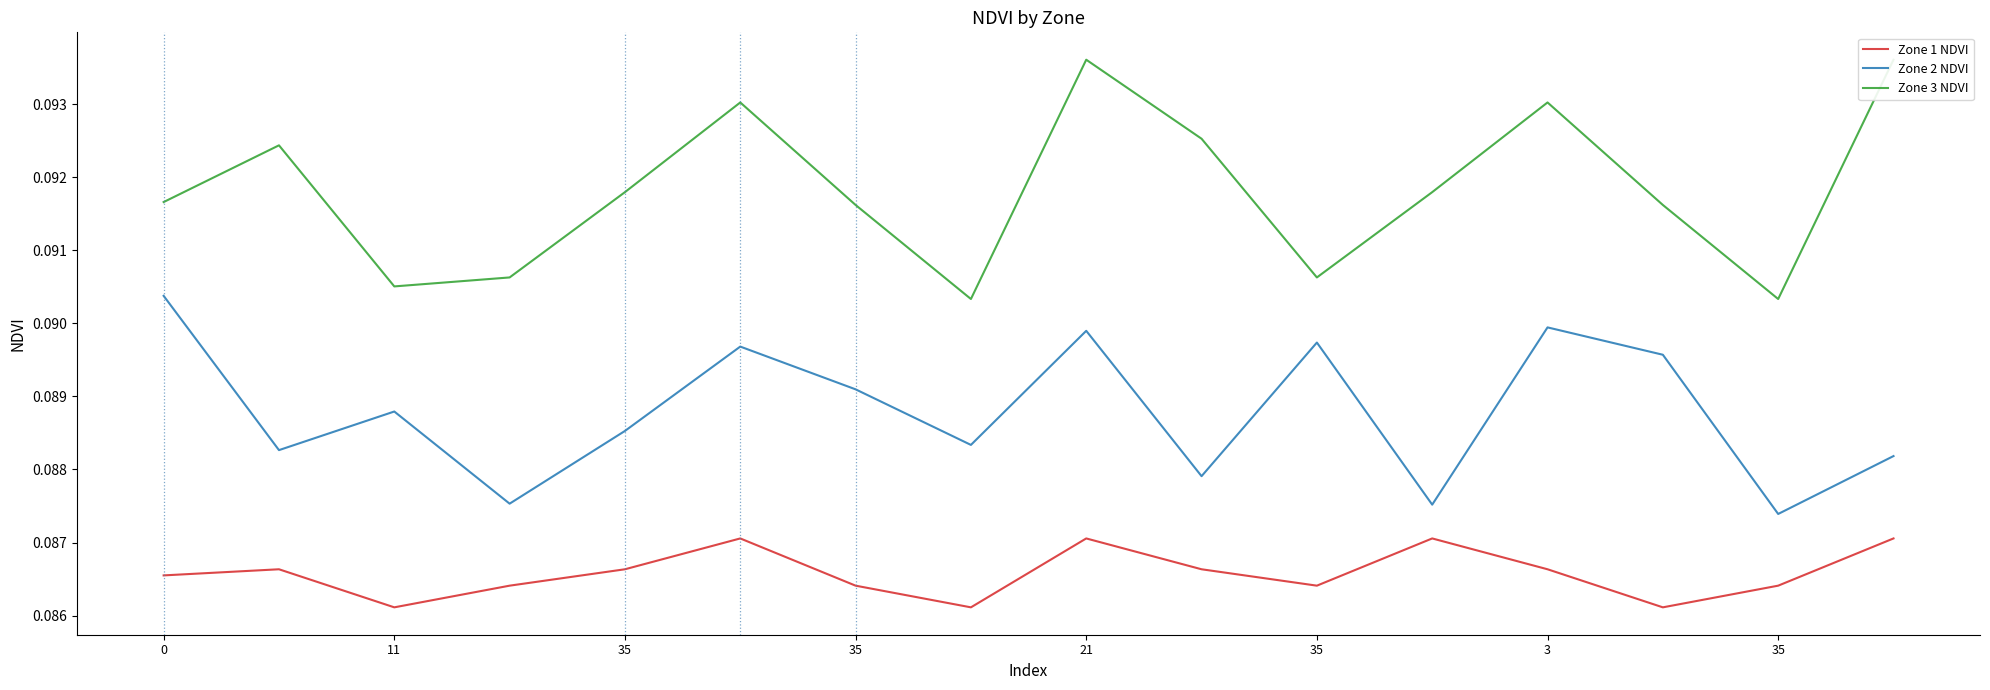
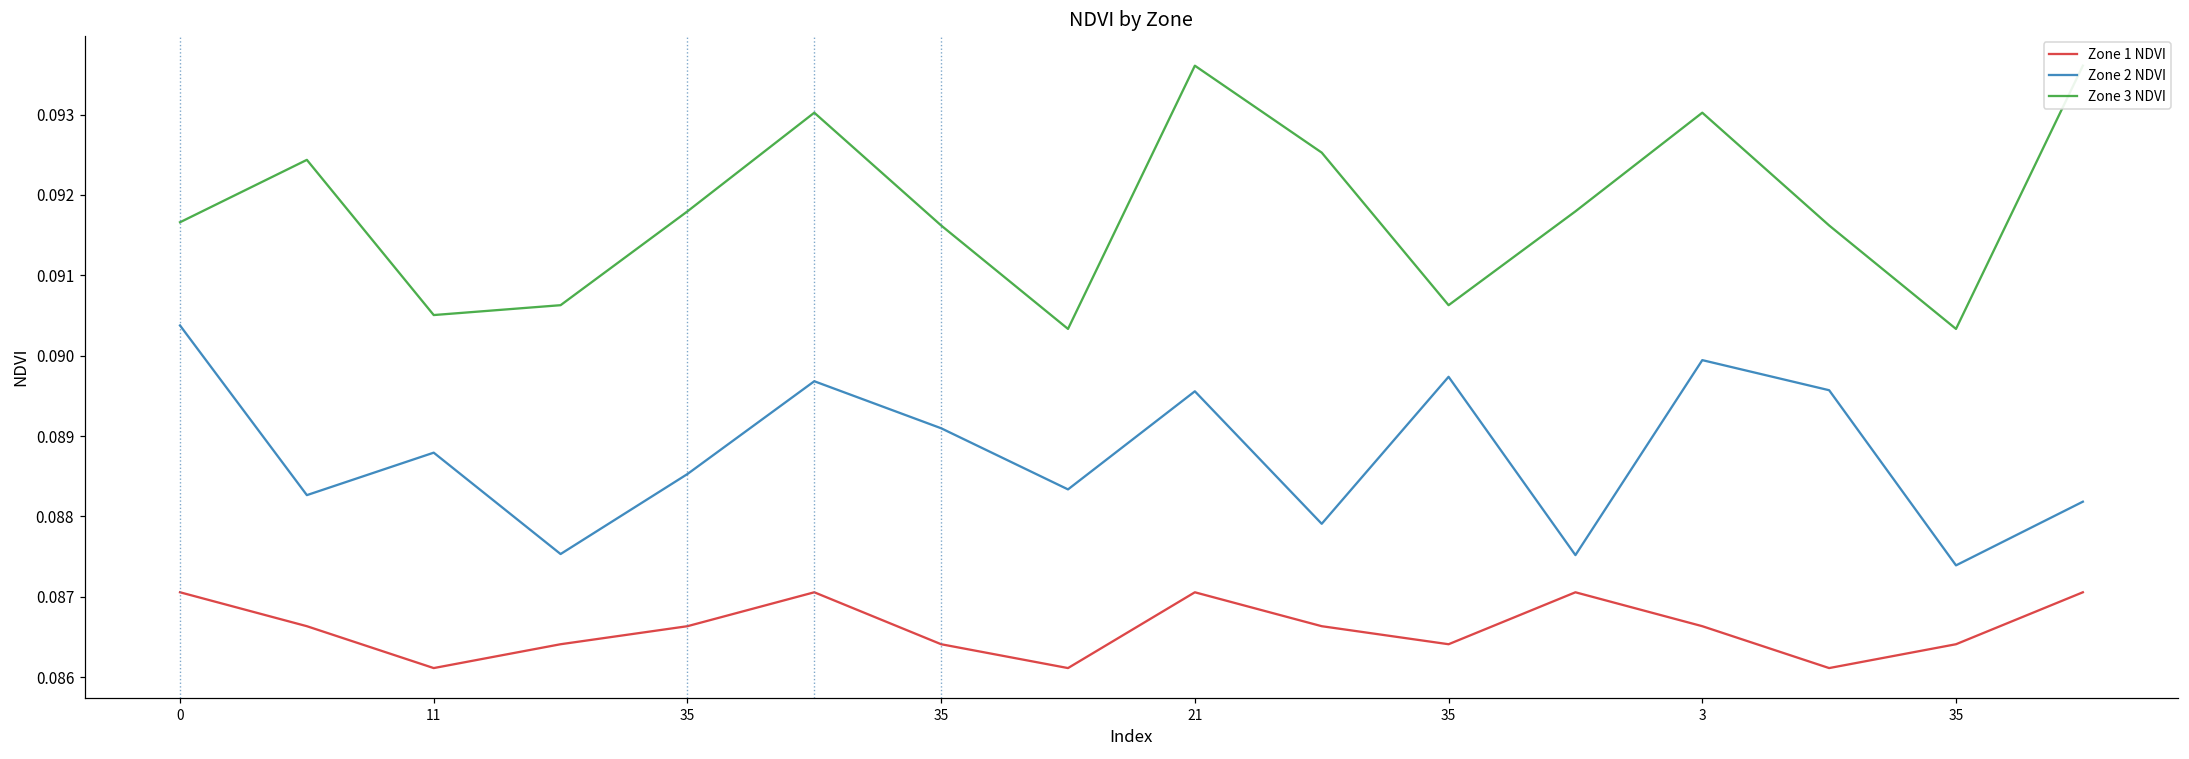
Zone 1 NDVI, 0: 0.0866 -> 0.0871
Zone 2 NDVI, 21: 0.0899 -> 0.0896
